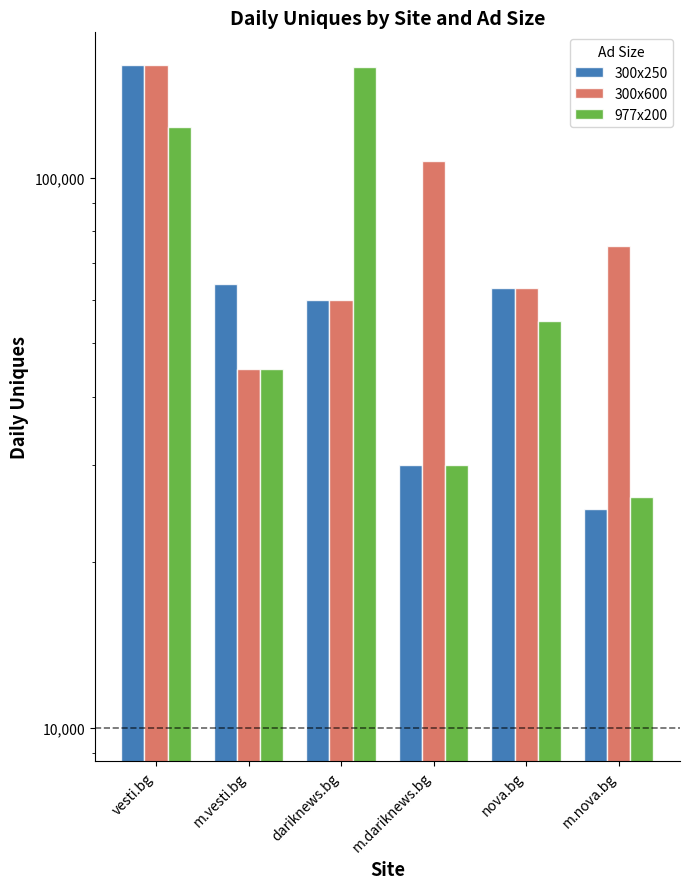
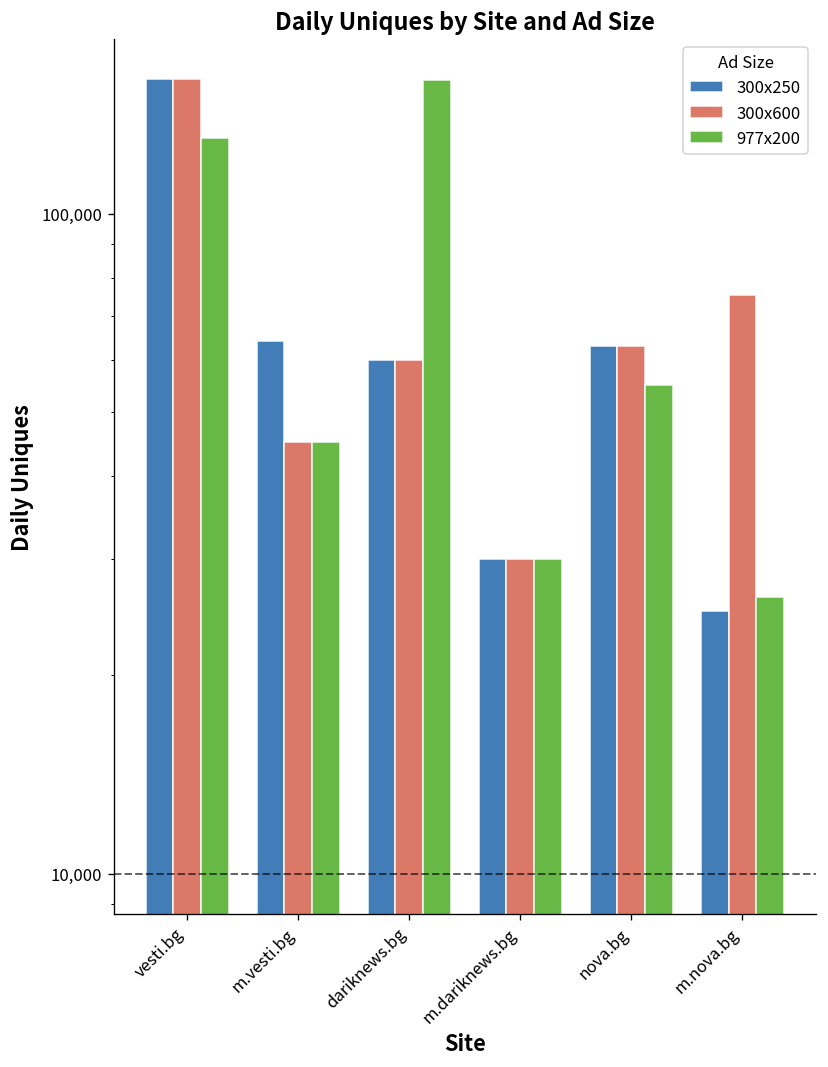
977x200, vesti.bg: 123,000 -> 130,000
300x600, m.dariknews.bg: 107,000 -> 30,000
